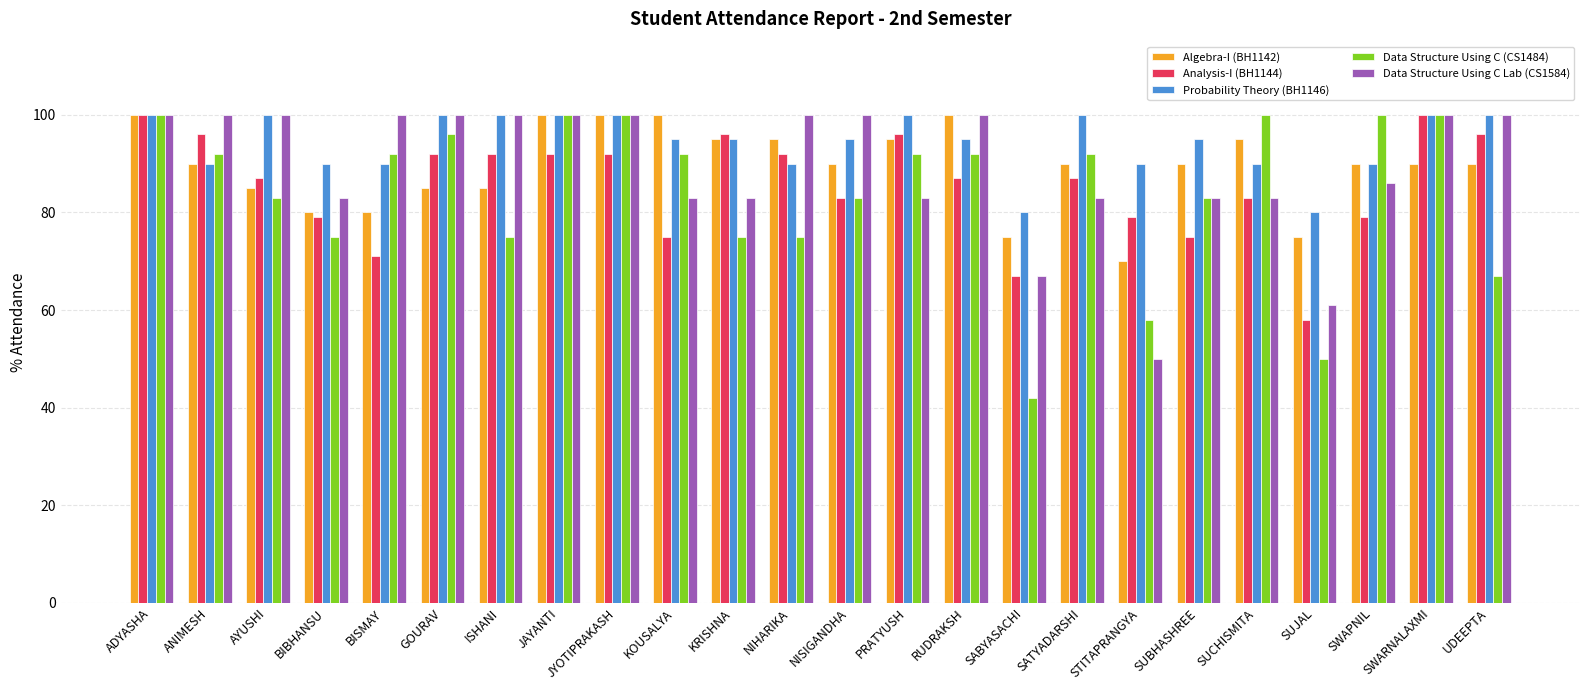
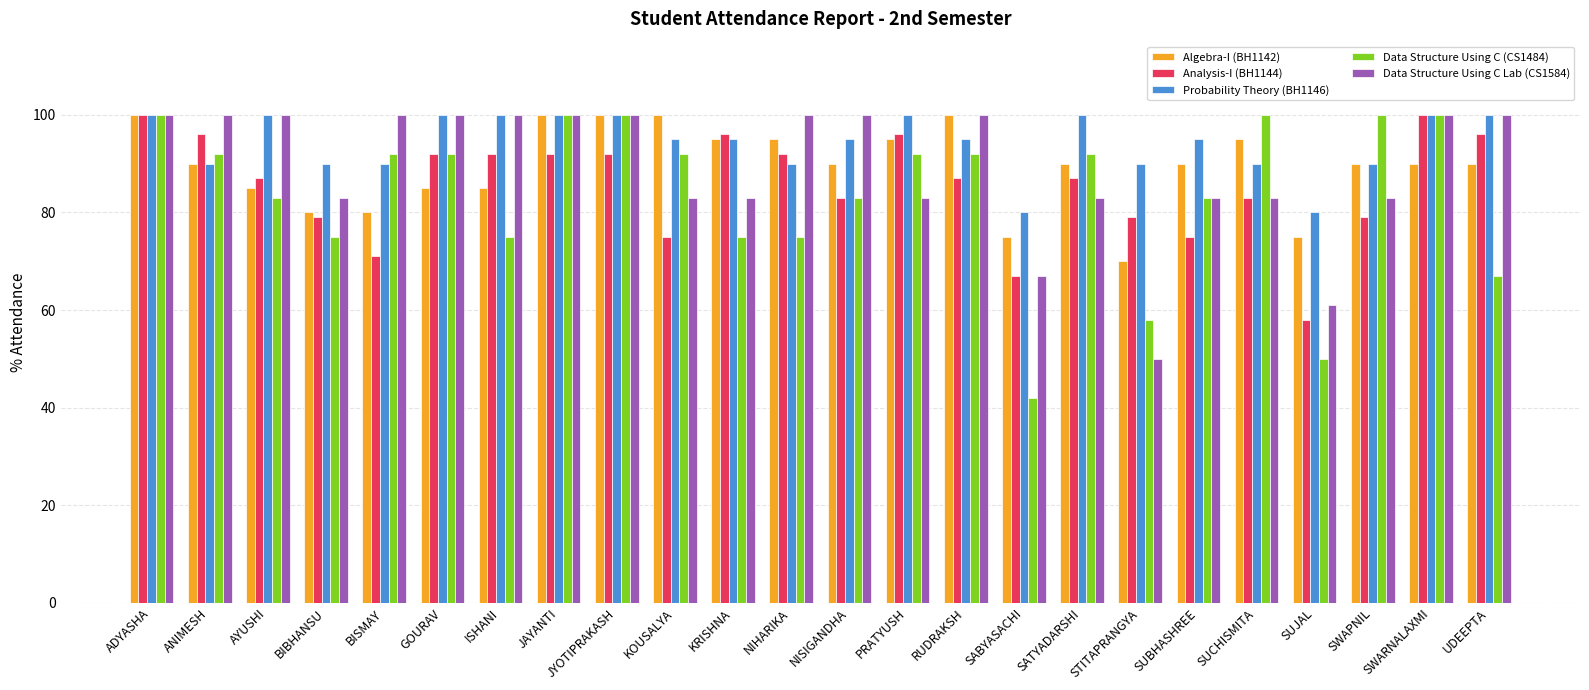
Data Structure Using C (CS1484), GOURAV: 96 -> 92
Data Structure Using C Lab (CS1584), SWAPNIL: 86 -> 83
